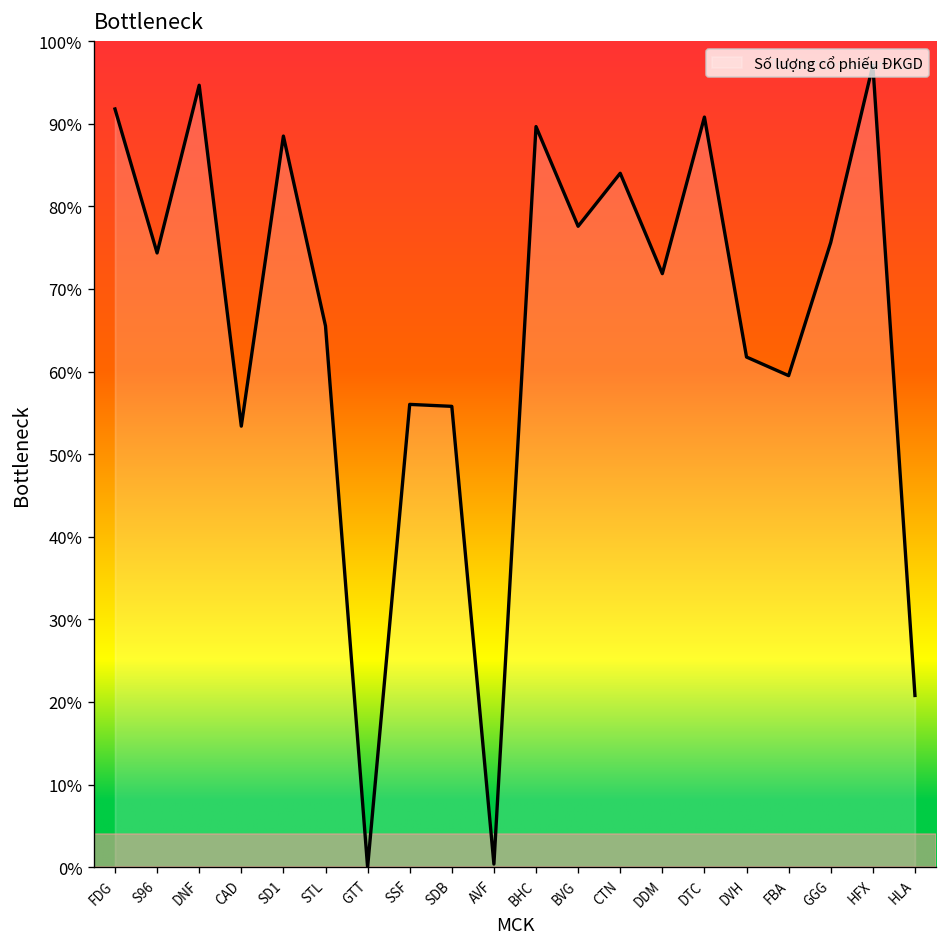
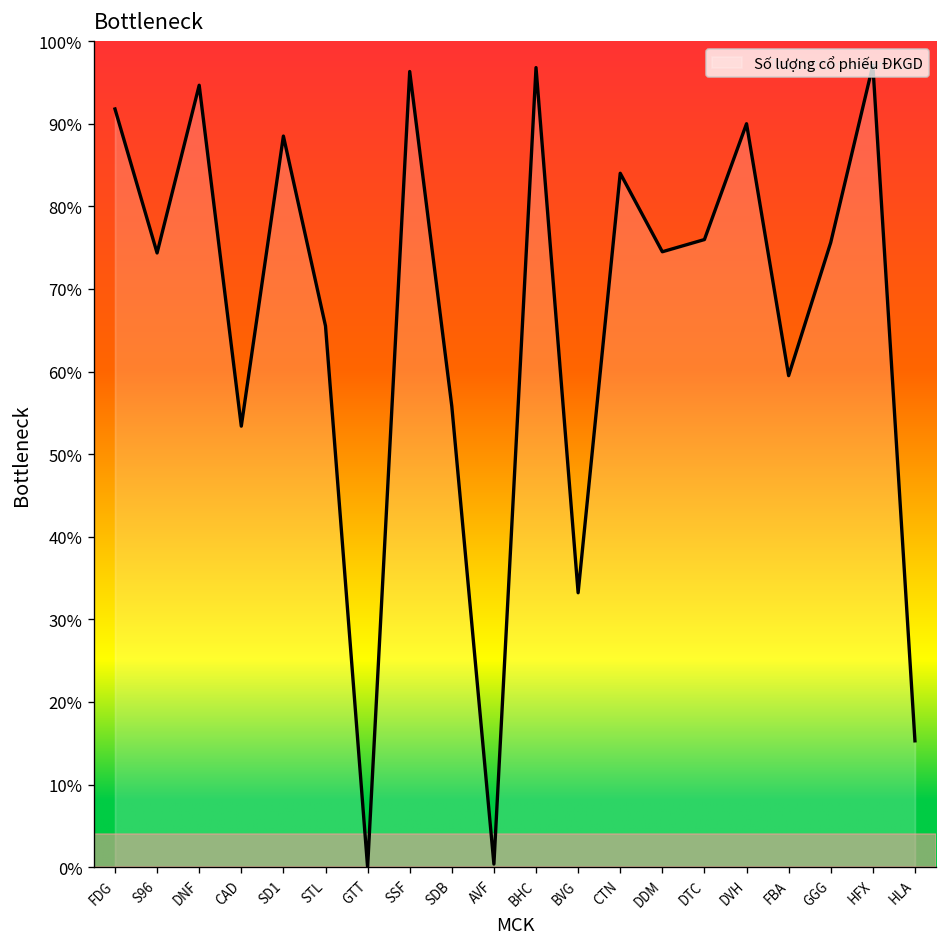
SSF: 56% -> 96%
BHC: 90% -> 97%
BVG: 78% -> 33%
DDM: 72% -> 75%
DTC: 91% -> 76%
DVH: 62% -> 90%
HLA: 21% -> 15%
